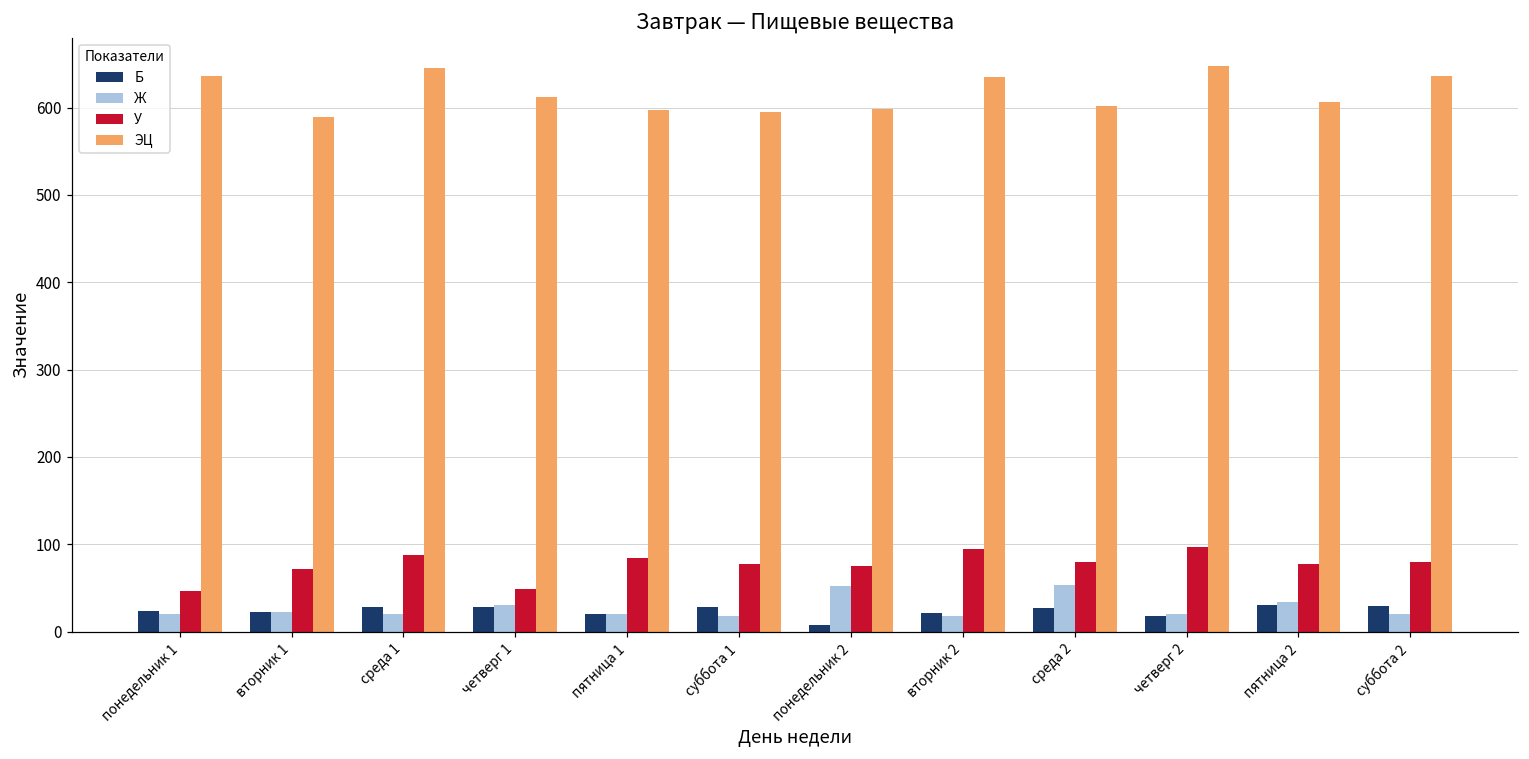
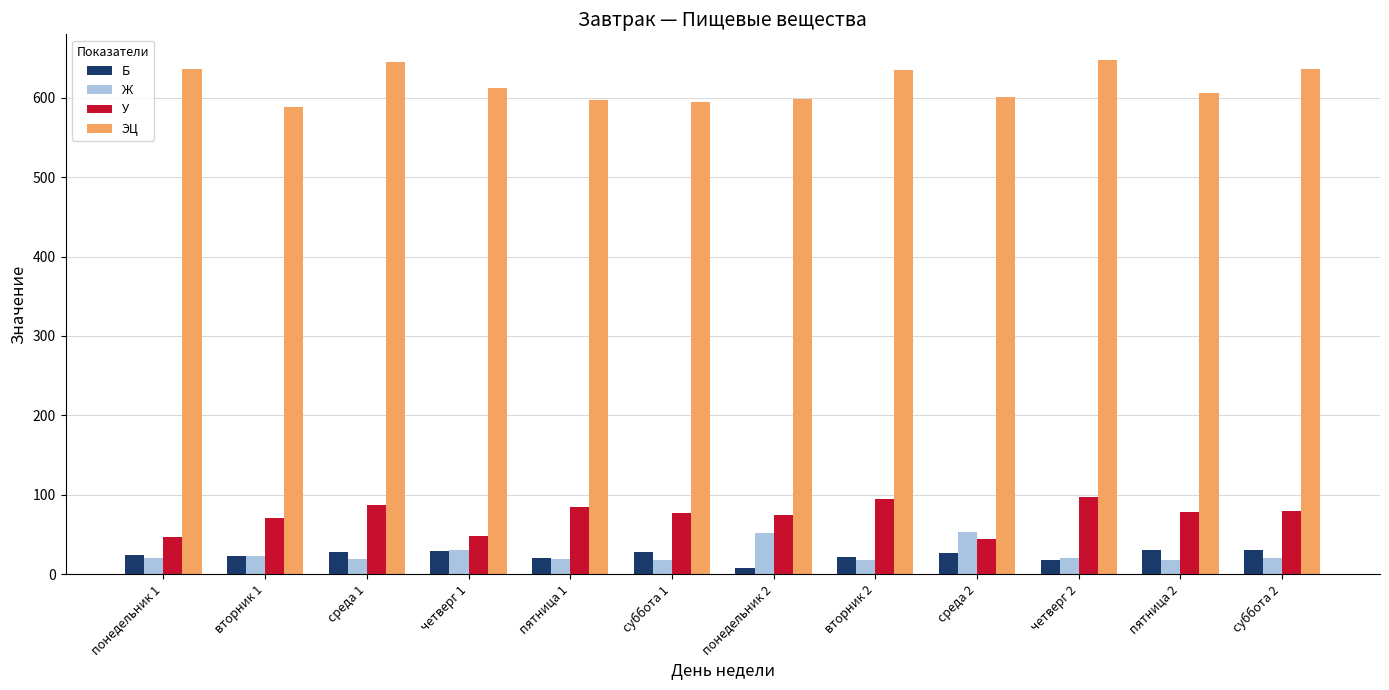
У, среда 2: 80 -> 40
Ж, пятница 2: 30 -> 20
